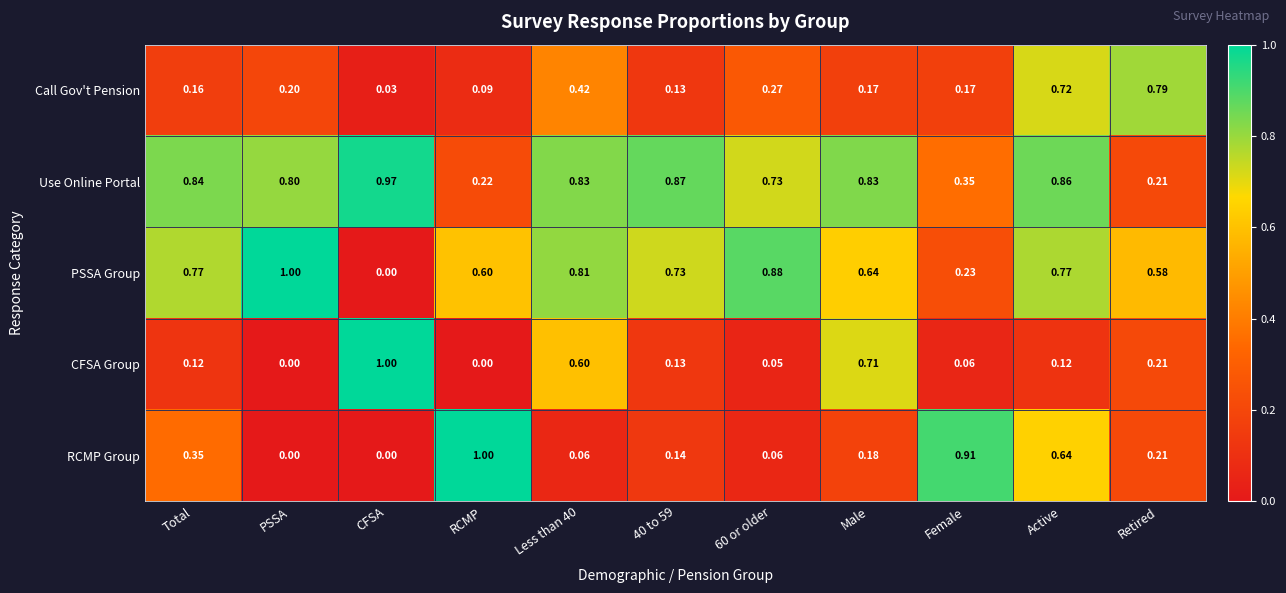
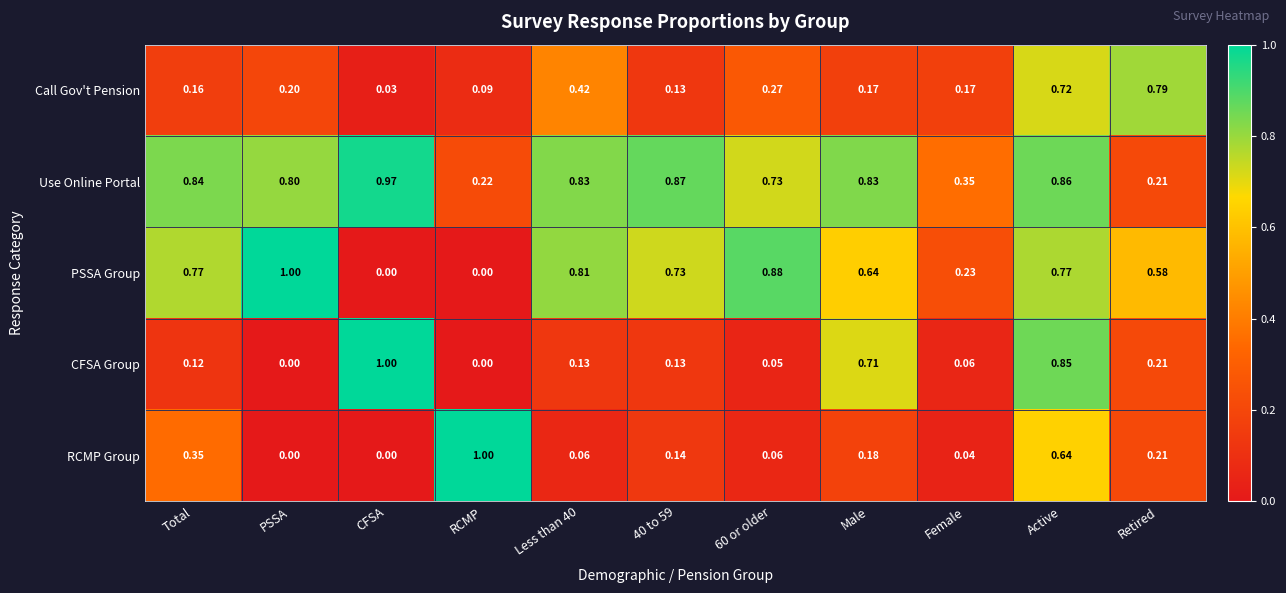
PSSA Group, RCMP: 0.60 -> 0.00
CFSA Group, Less than 40: 0.60 -> 0.13
CFSA Group, Active: 0.12 -> 0.85
RCMP Group, Female: 0.91 -> 0.04
